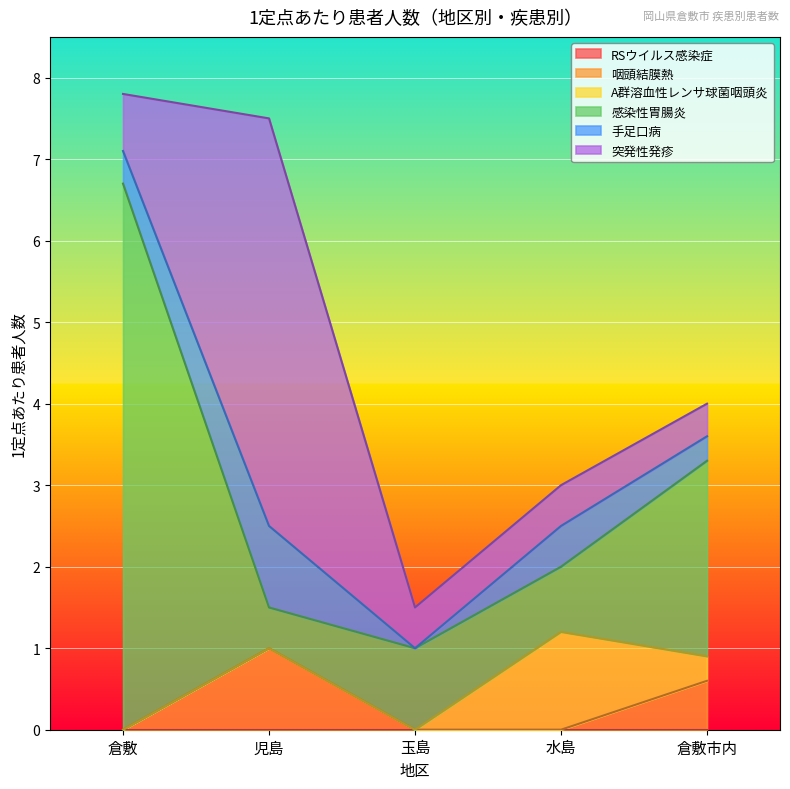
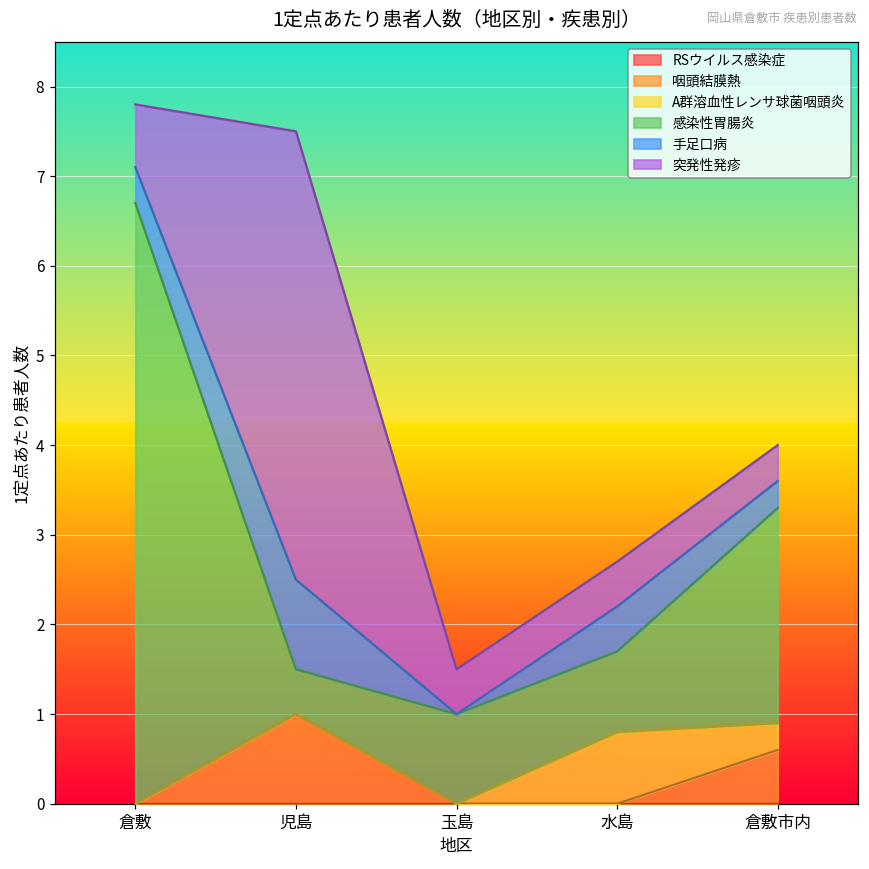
A群溶血性レンサ球菌咽頭炎, 水島: 1.2 -> 0.8
感染性胃腸炎, 水島: 0.8 -> 0.9
